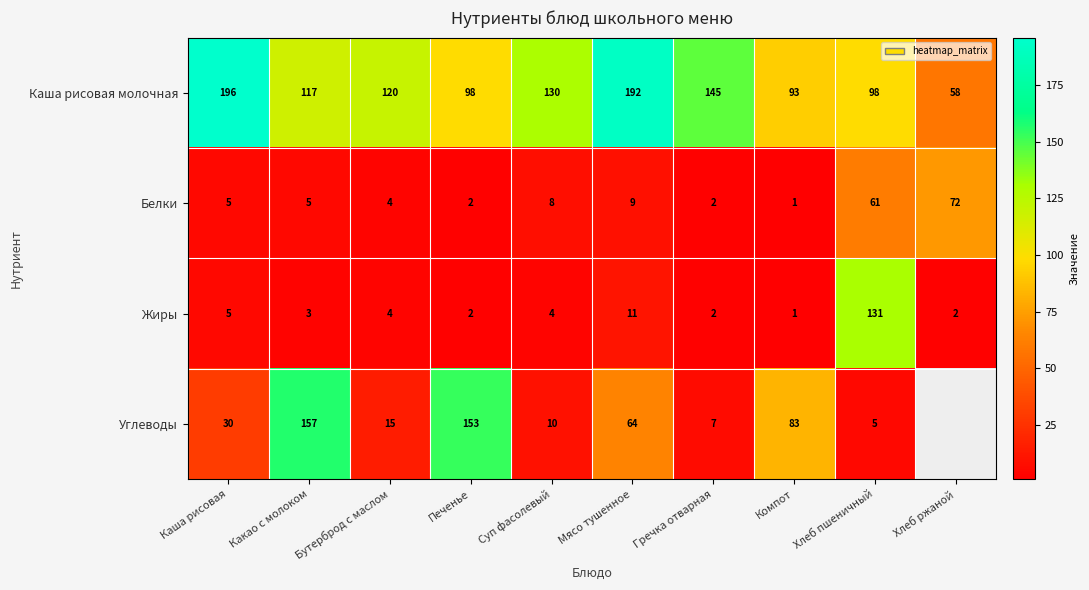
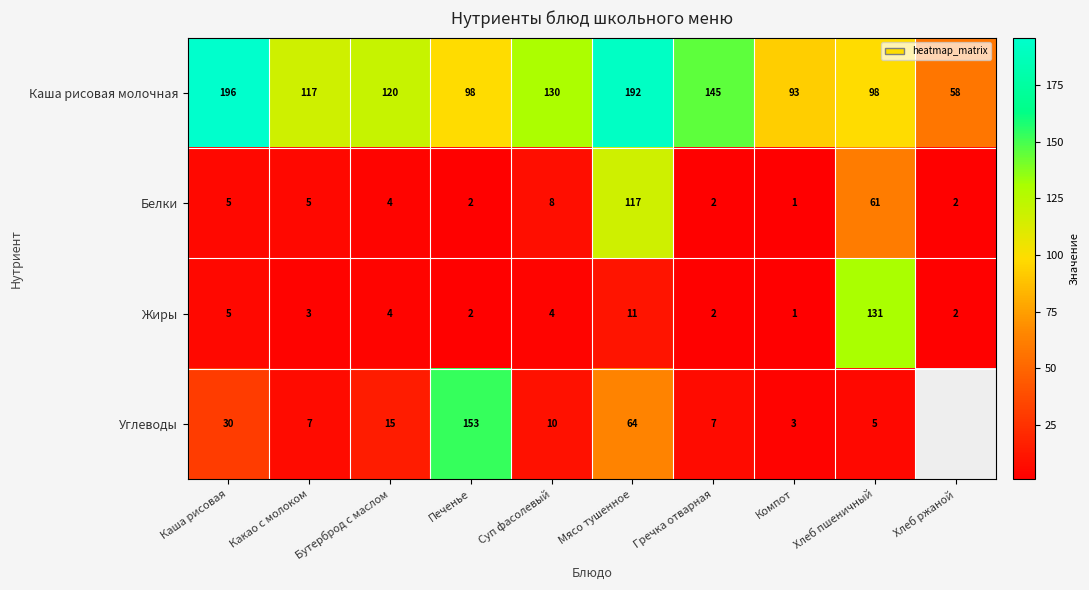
Белки, Мясо тушенное: 9 -> 117
Белки, Хлеб ржаной: 72 -> 2
Углеводы, Какао с молоком: 157 -> 7
Углеводы, Компот: 83 -> 3
